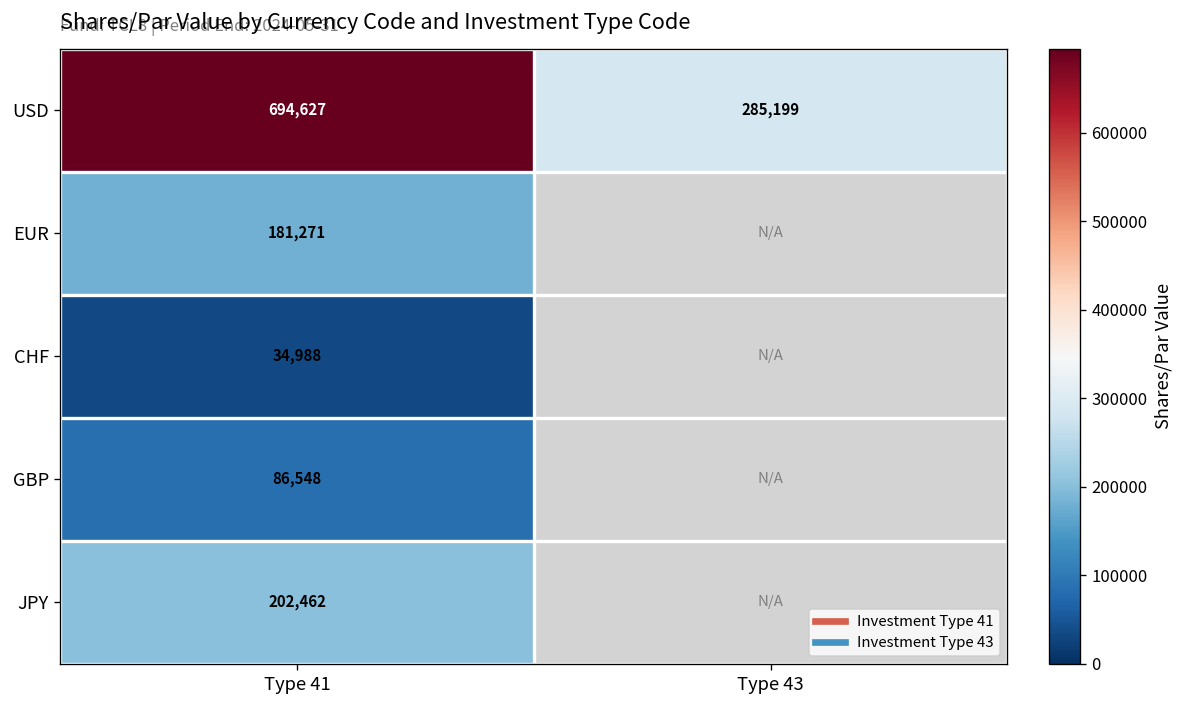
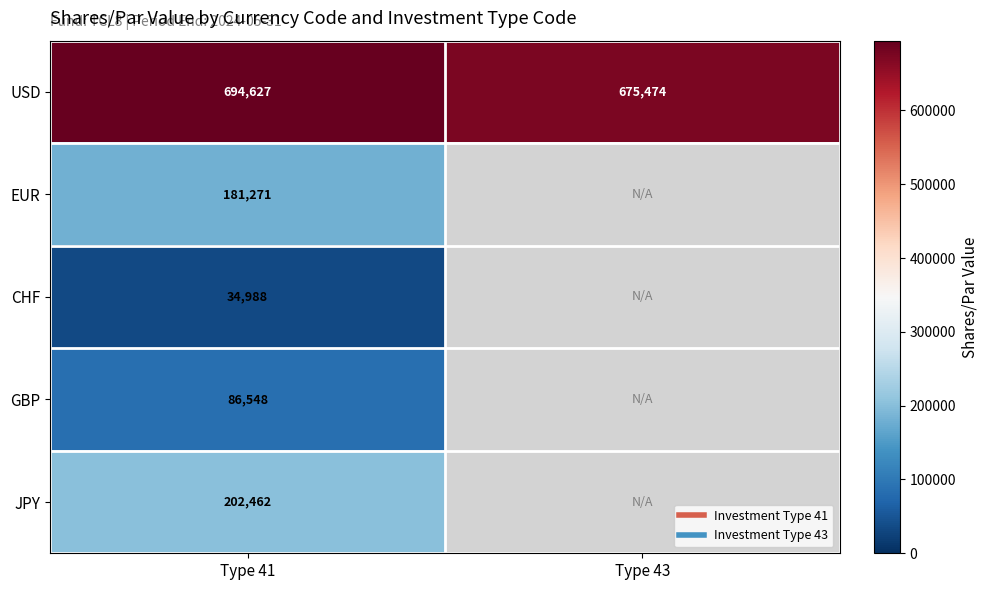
USD, Type 43: 285,199 -> 675,474
